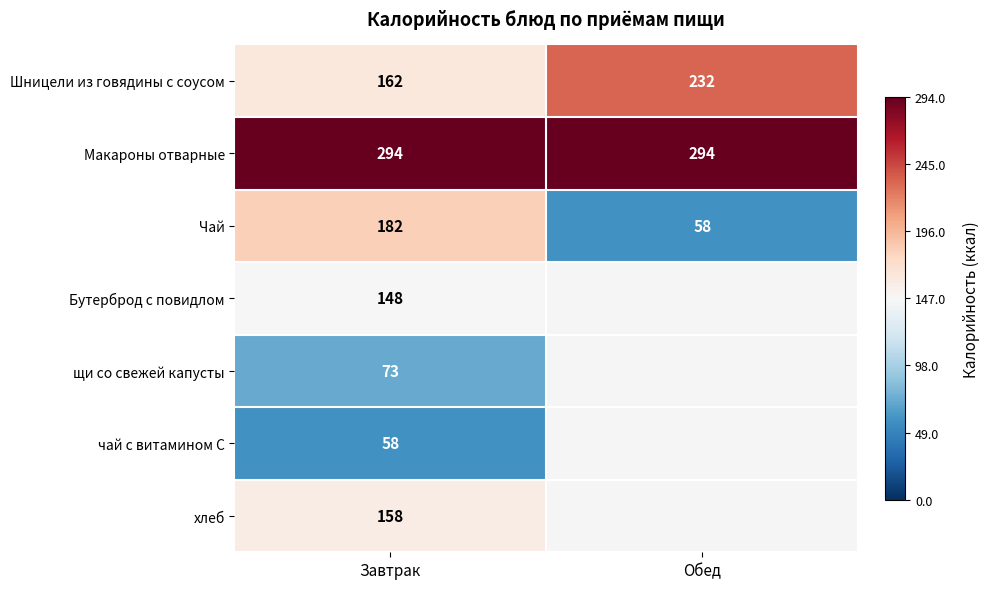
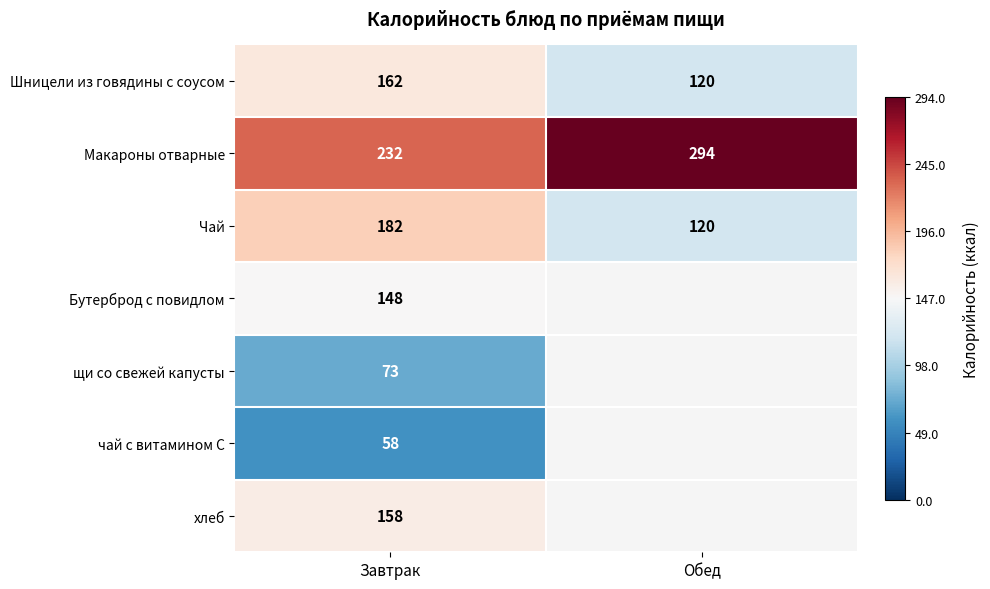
Шницели из говядины с соусом, Обед: 232 -> 120
Макароны отварные, Завтрак: 294 -> 232
Чай, Обед: 58 -> 120
